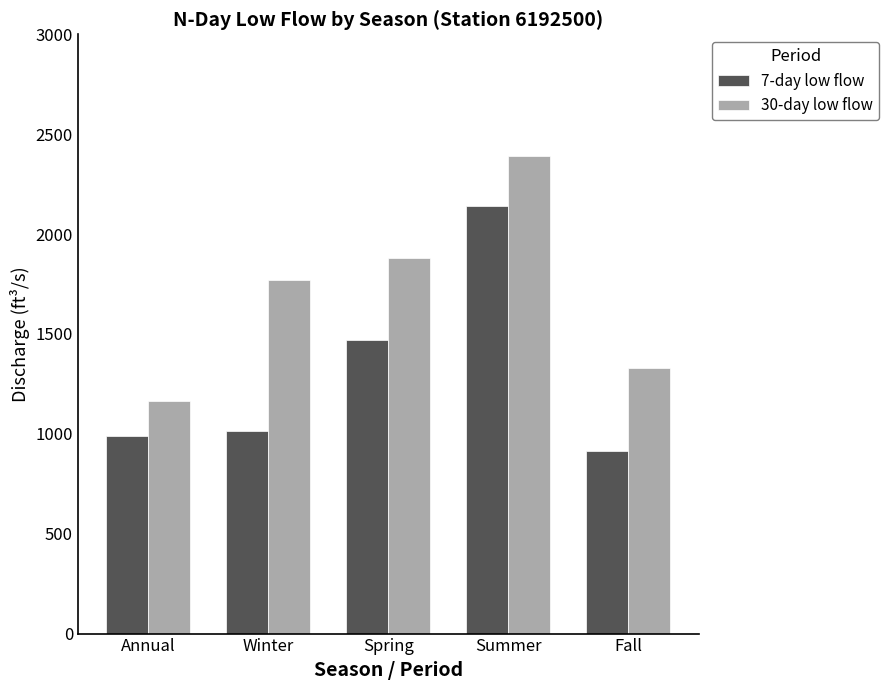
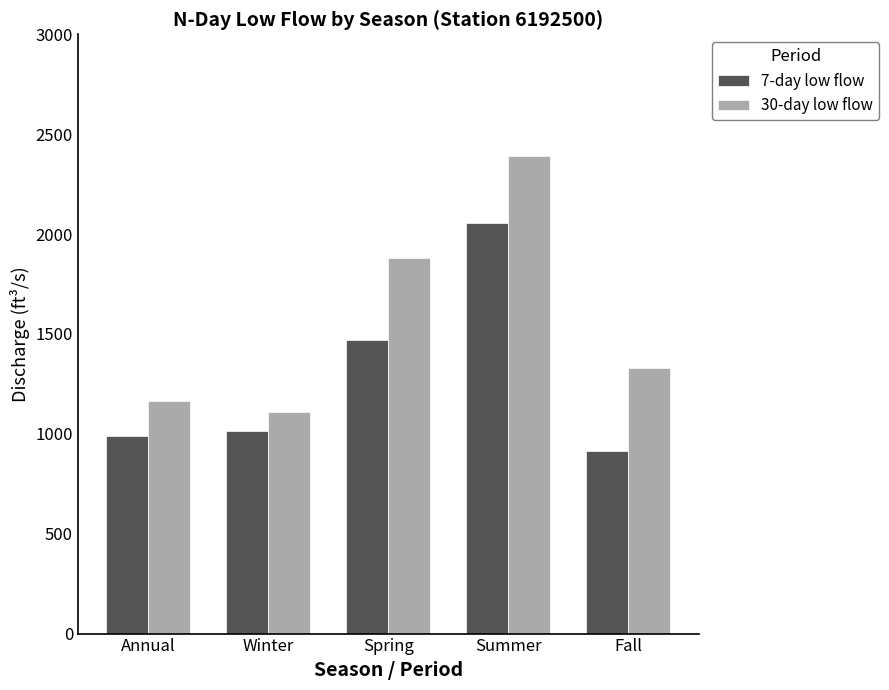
30-day low flow, Winter: 1770 -> 1110
7-day low flow, Summer: 2140 -> 2060
